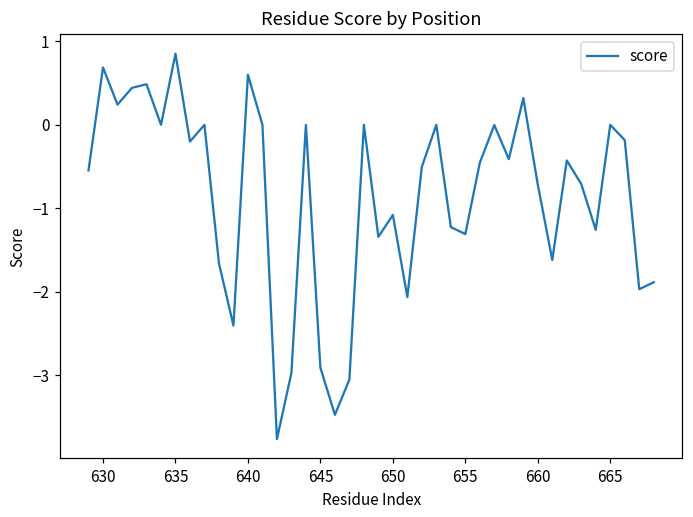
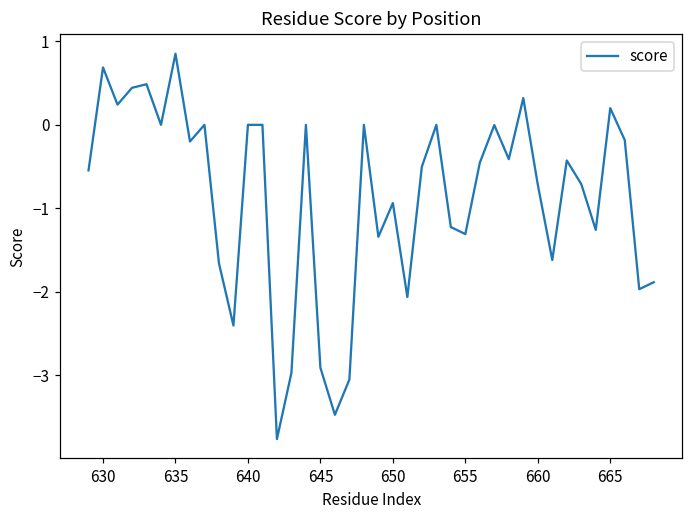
640: 0.6 -> 0.0
650: -1.1 -> -0.9
665: 0.0 -> 0.2
